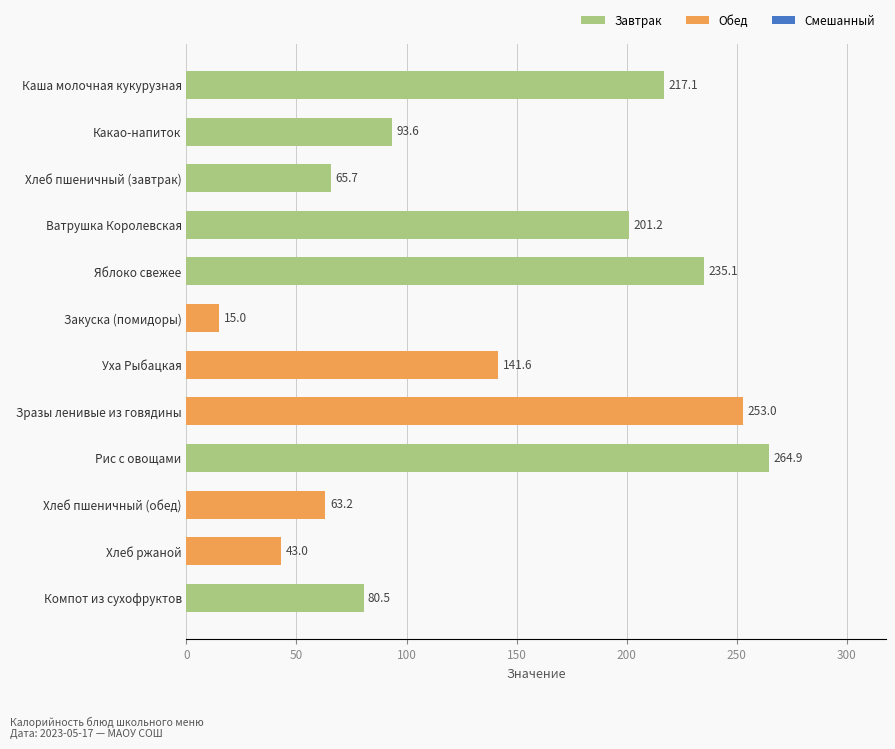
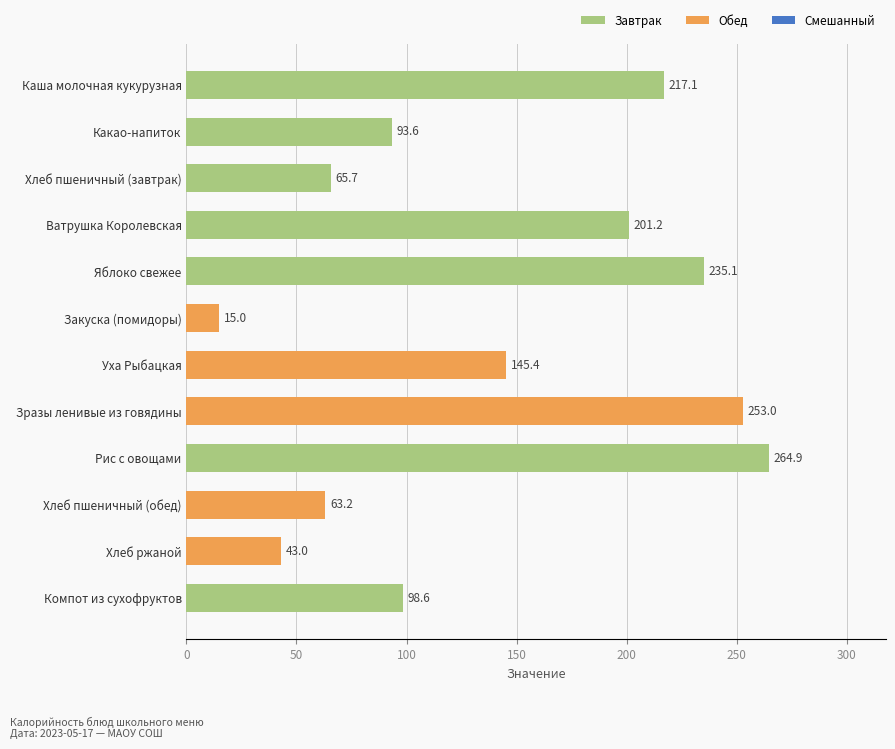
Уха Рыбацкая: 141.6 -> 145.4
Компот из сухофруктов: 80.5 -> 98.6
